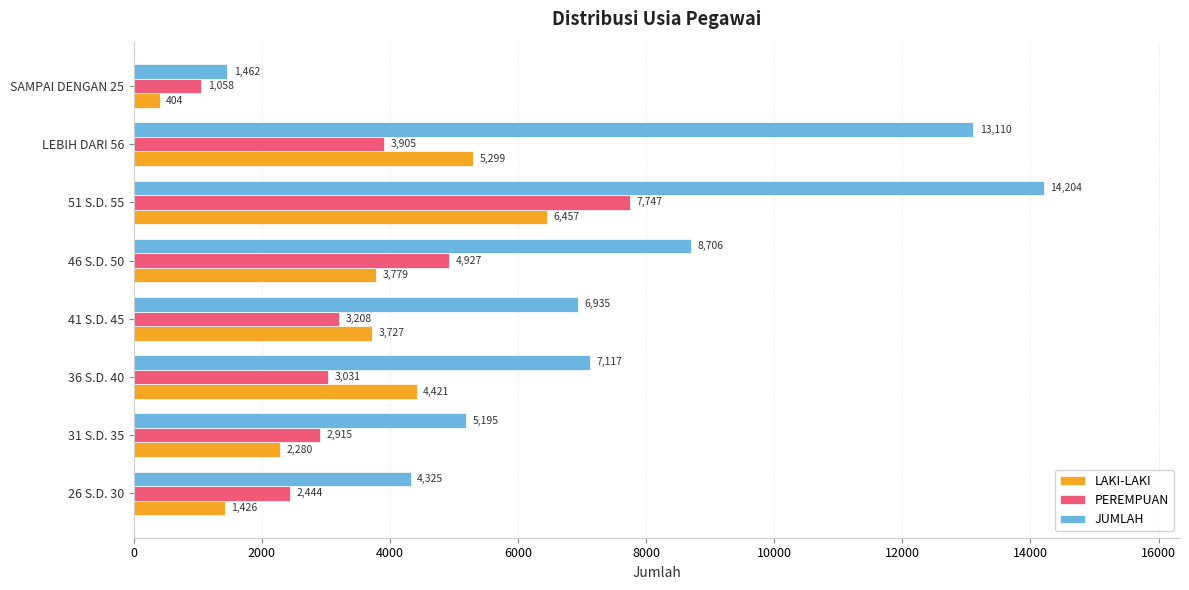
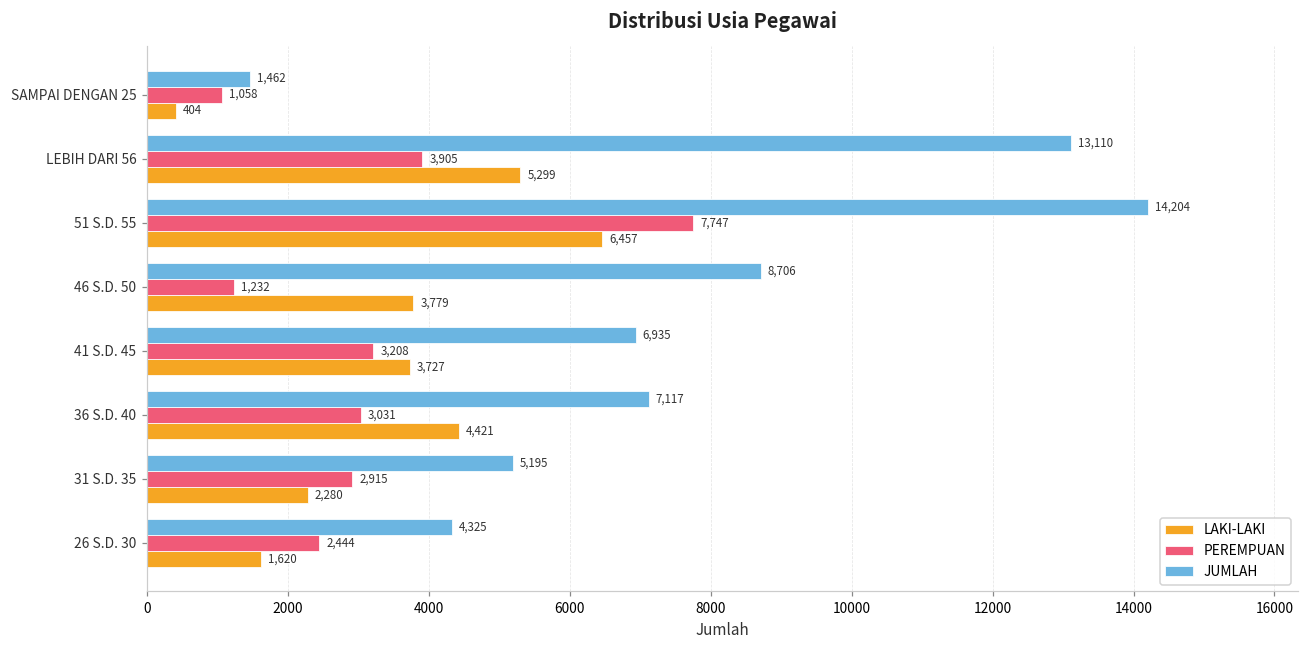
PEREMPUAN, 46 S.D. 50: 4,927 -> 1,232
LAKI-LAKI, 26 S.D. 30: 1,426 -> 1,620
